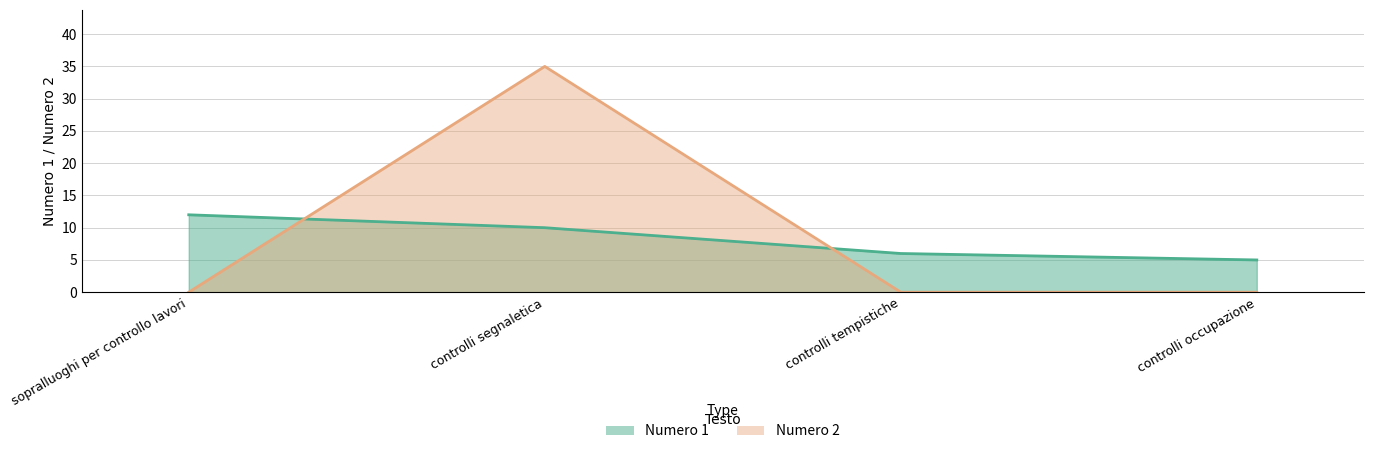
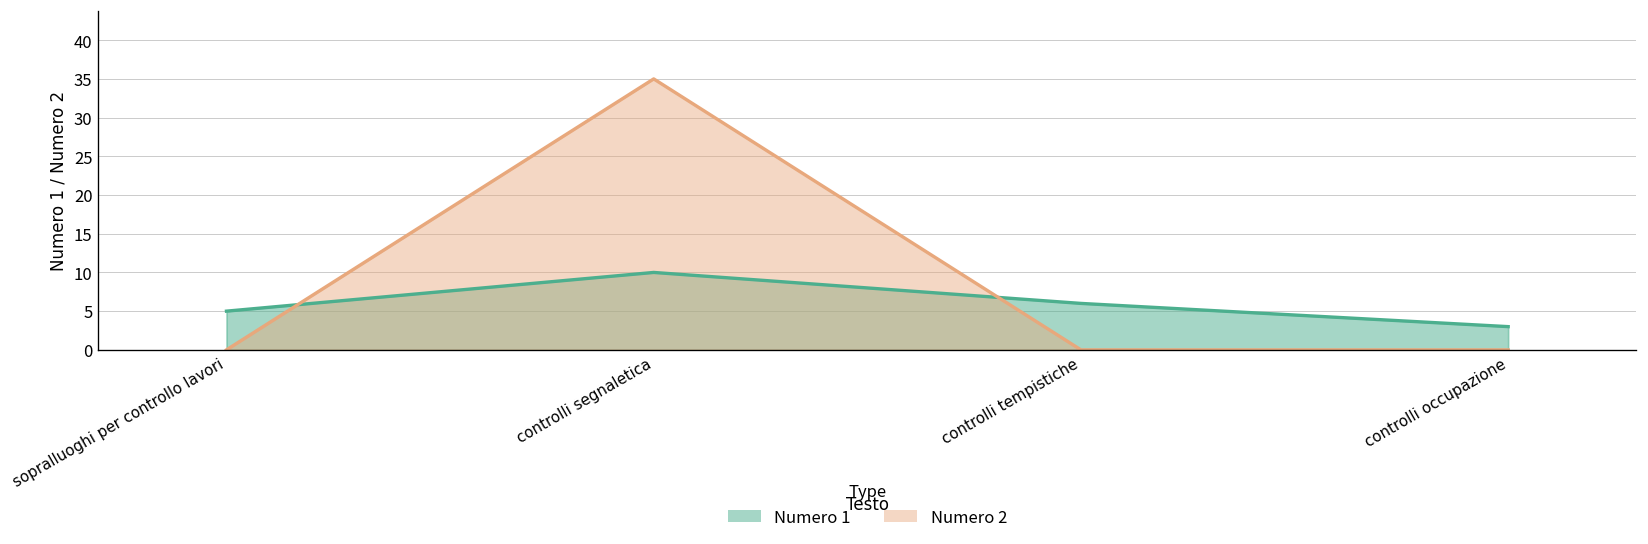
Numero 1, sopralluoghi per controllo lavori: 12 -> 5
Numero 1, controlli occupazione: 5 -> 3
